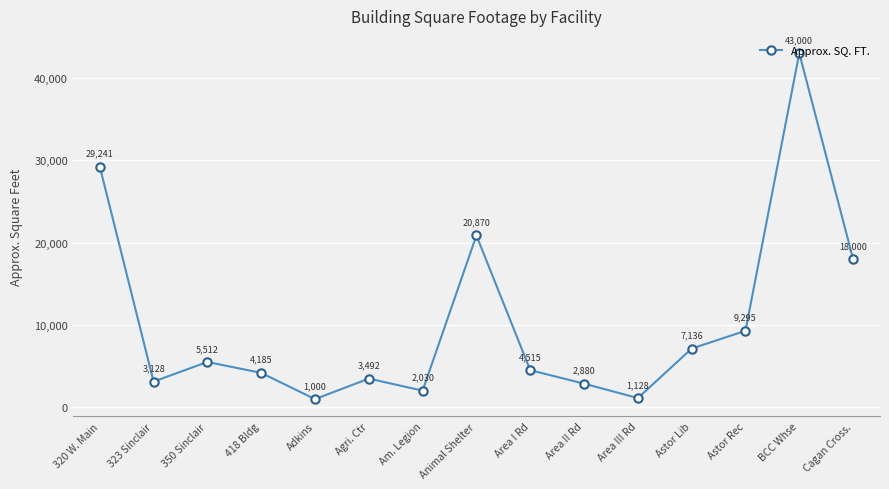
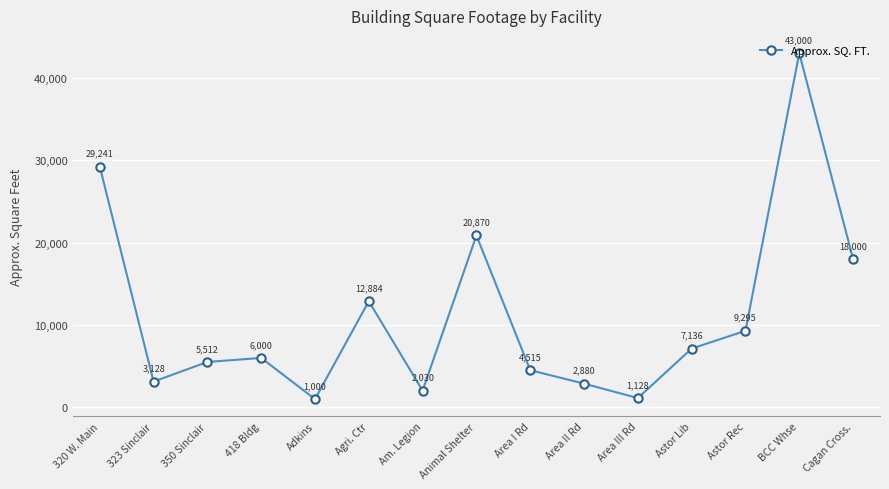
418 Bldg: 4,185 -> 6,000
Agri. Ctr: 3,492 -> 12,884
